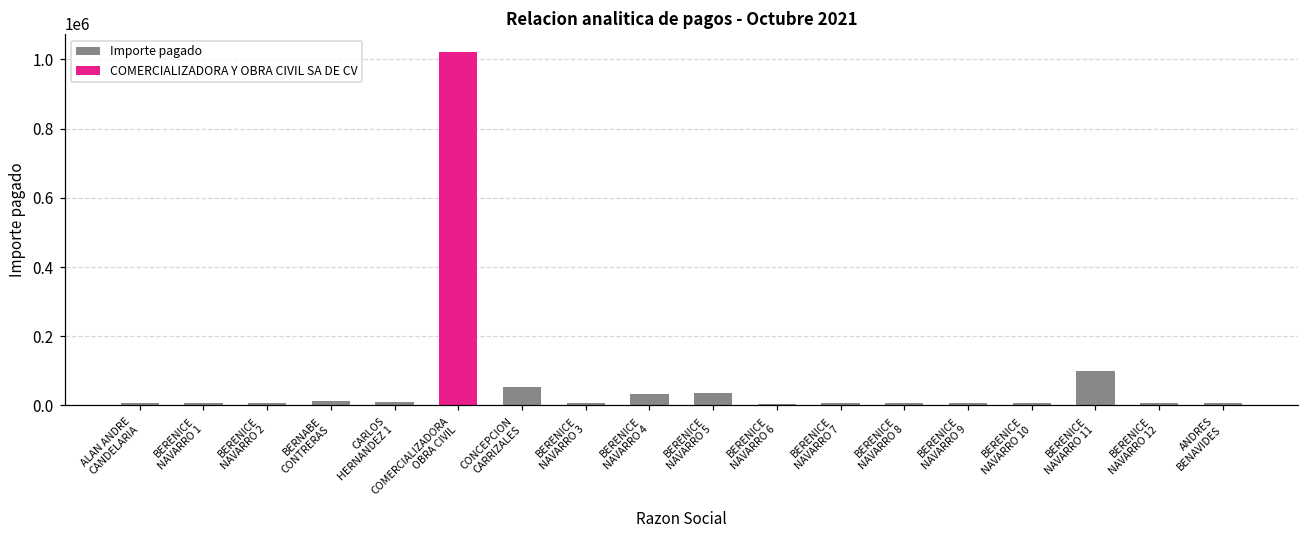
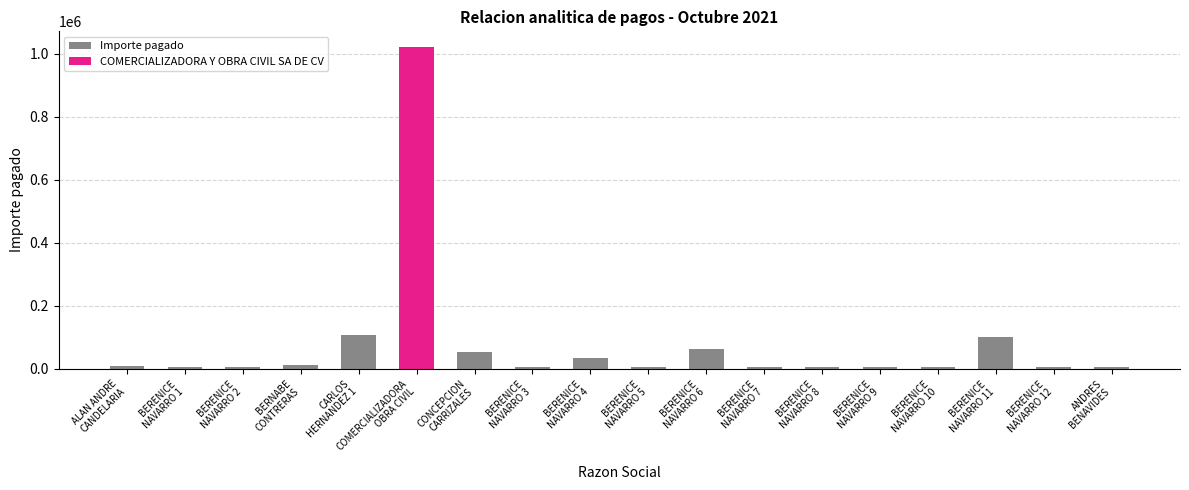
Importe pagado, CARLOS HERNANDEZ 1: 10000 -> 110000
Importe pagado, BERENICE NAVARRO 5: 40000 -> 10000
Importe pagado, BERENICE NAVARRO 6: 0 -> 60000
